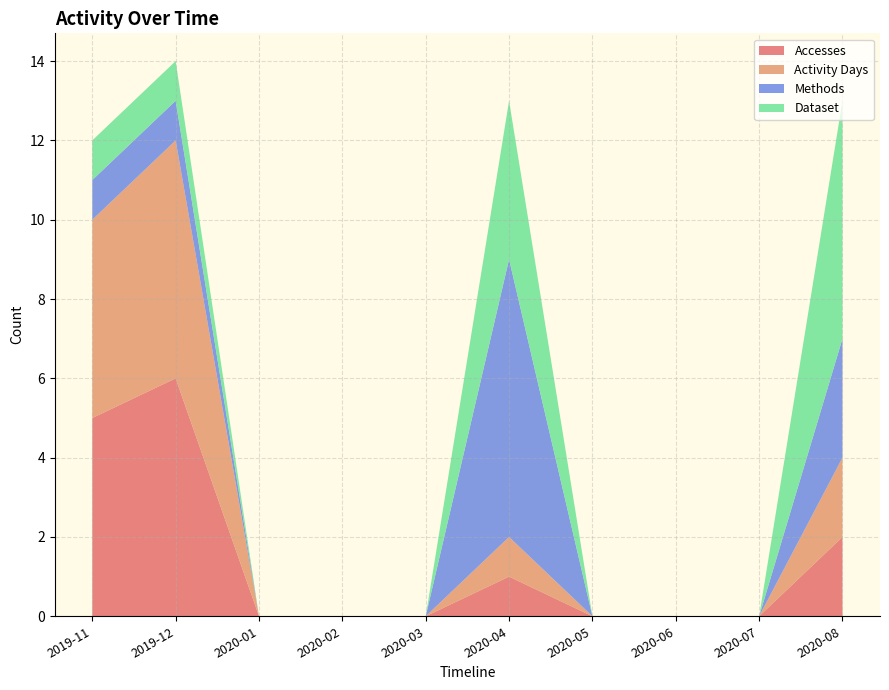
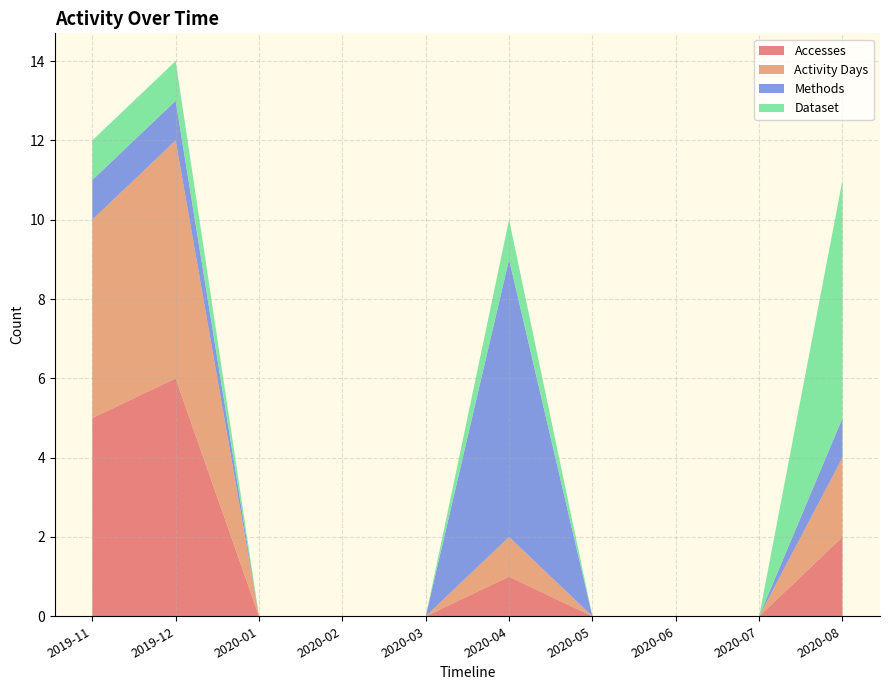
Dataset, 2020-04: 4 -> 1
Methods, 2020-08: 3 -> 1
